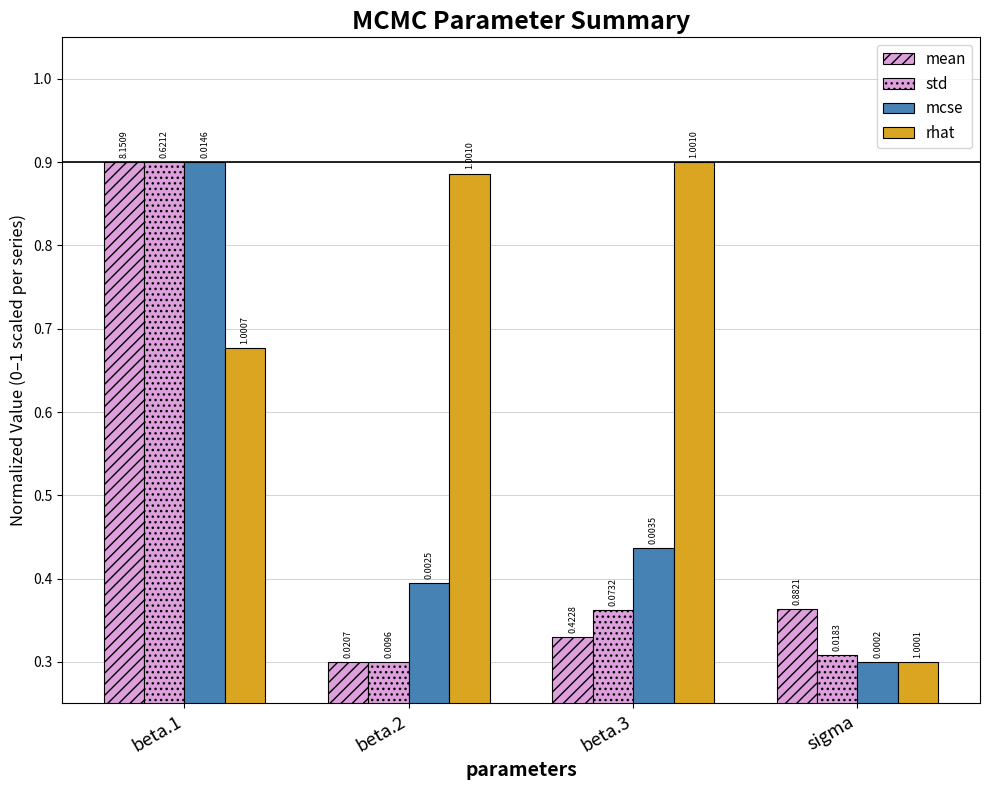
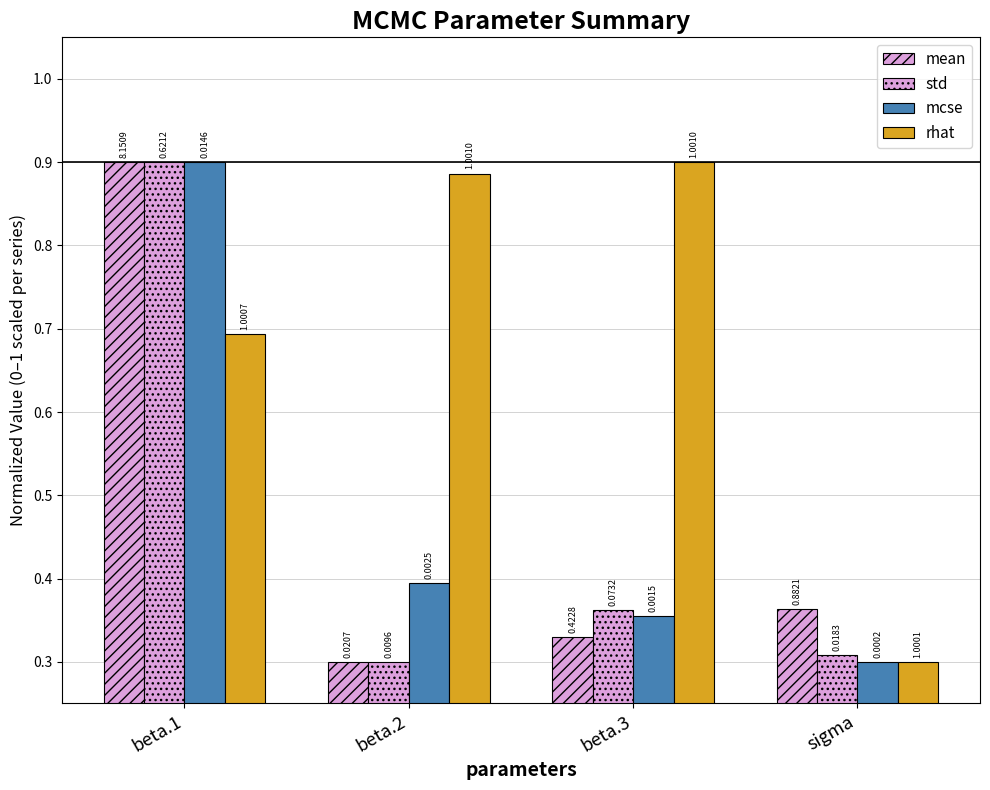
rhat, beta.1: 0.68 -> 0.69
mcse, beta.3: 0.0035 -> 0.0015
